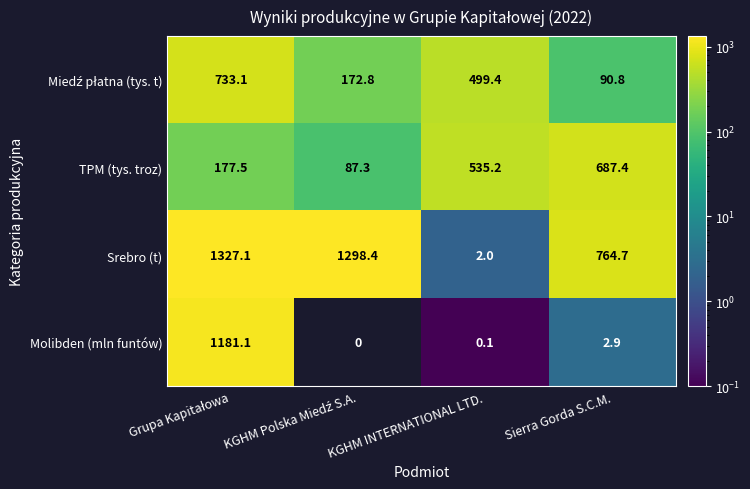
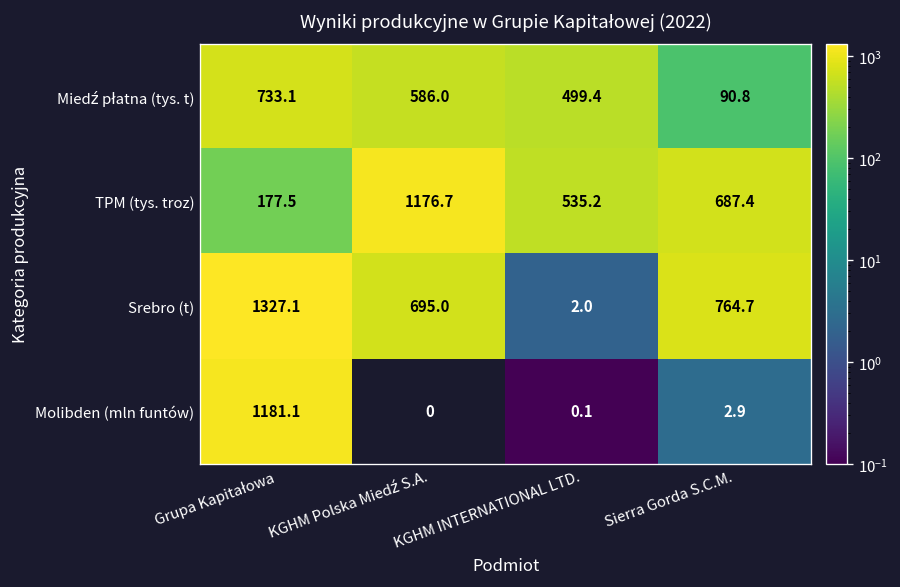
Miedź płatna (tys. t), KGHM Polska Miedź S.A.: 172.8 -> 586.0
TPM (tys. troz), KGHM Polska Miedź S.A.: 87.3 -> 1176.7
Srebro (t), KGHM Polska Miedź S.A.: 1298.4 -> 695.0
